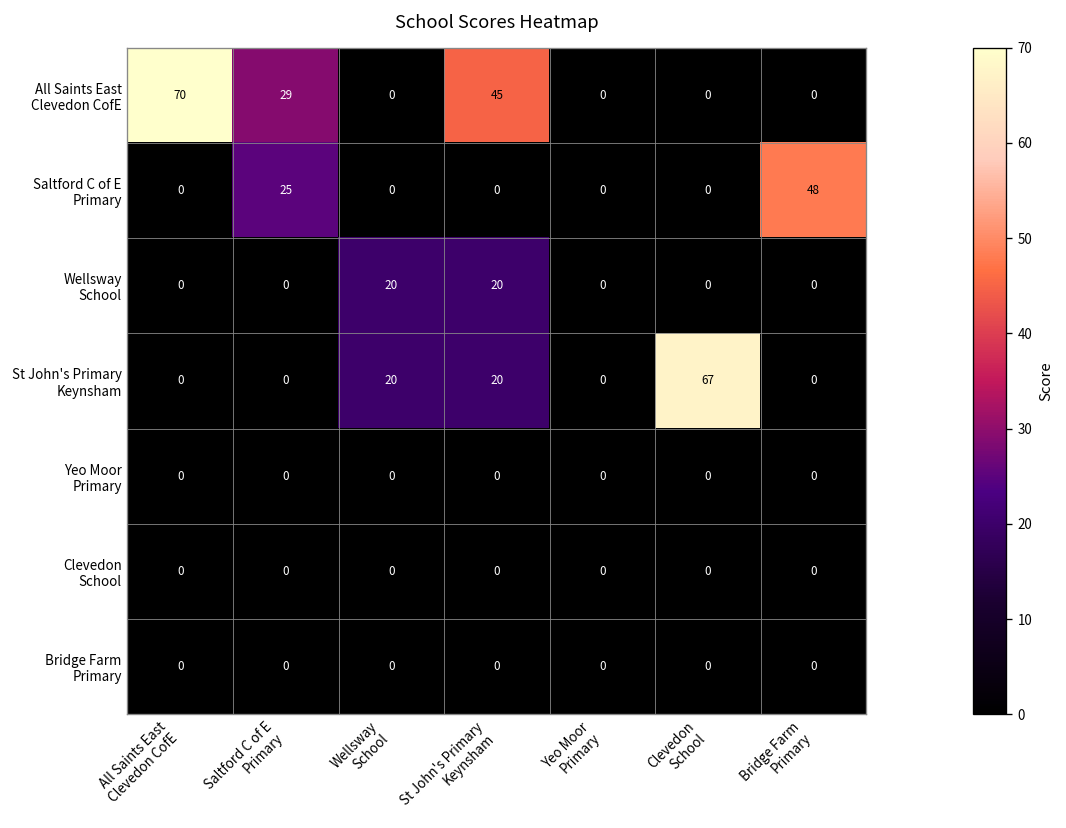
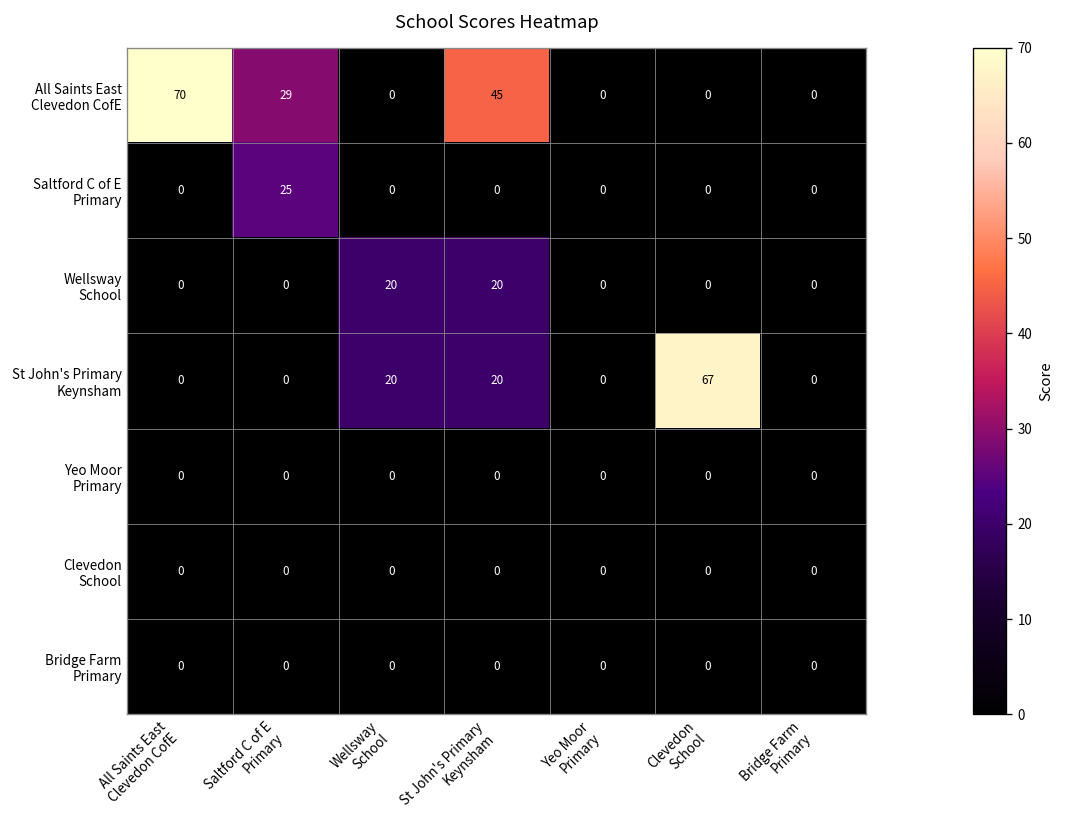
Saltford C of E Primary, Bridge Farm Primary: 48 -> 0
